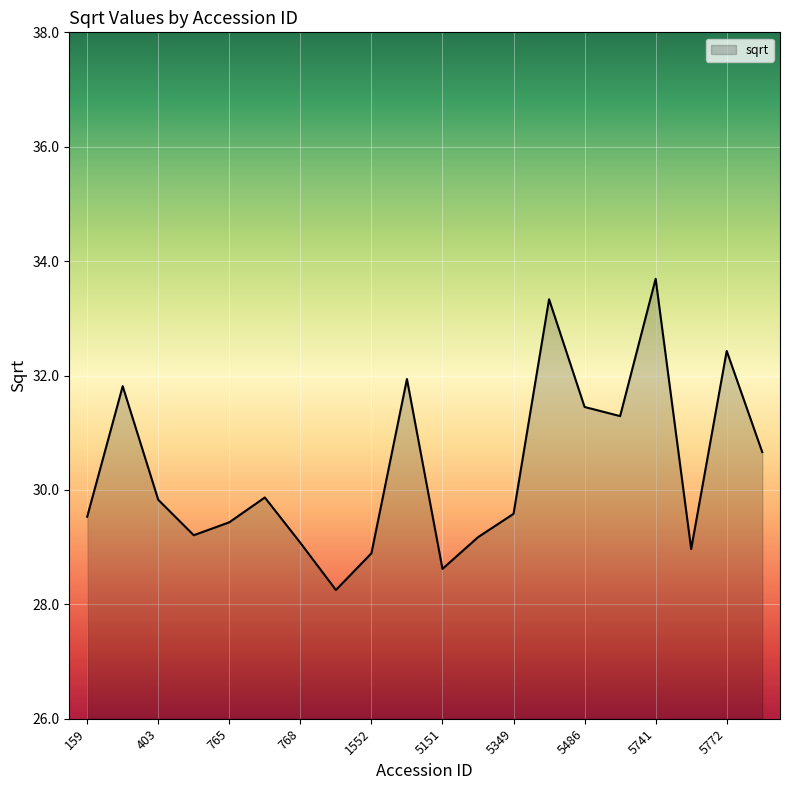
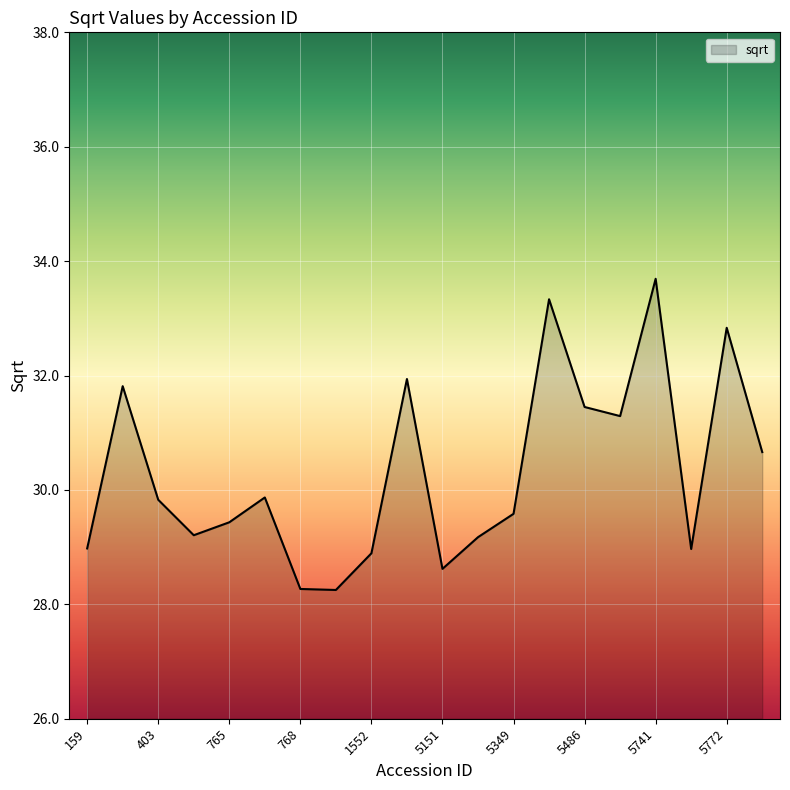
159: 29.5 -> 29.0
768: 29.1 -> 28.3
5772: 32.4 -> 32.8
